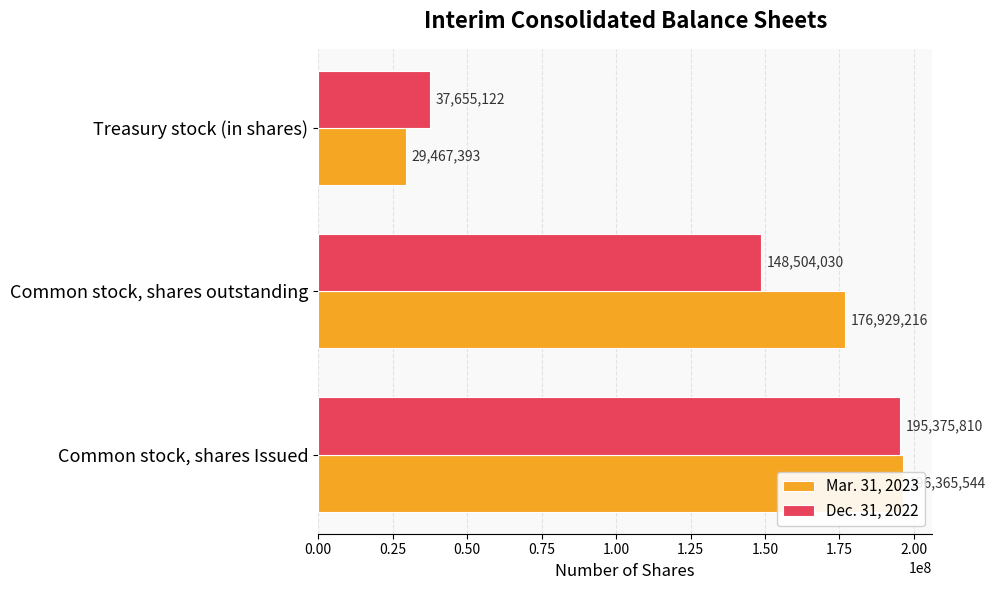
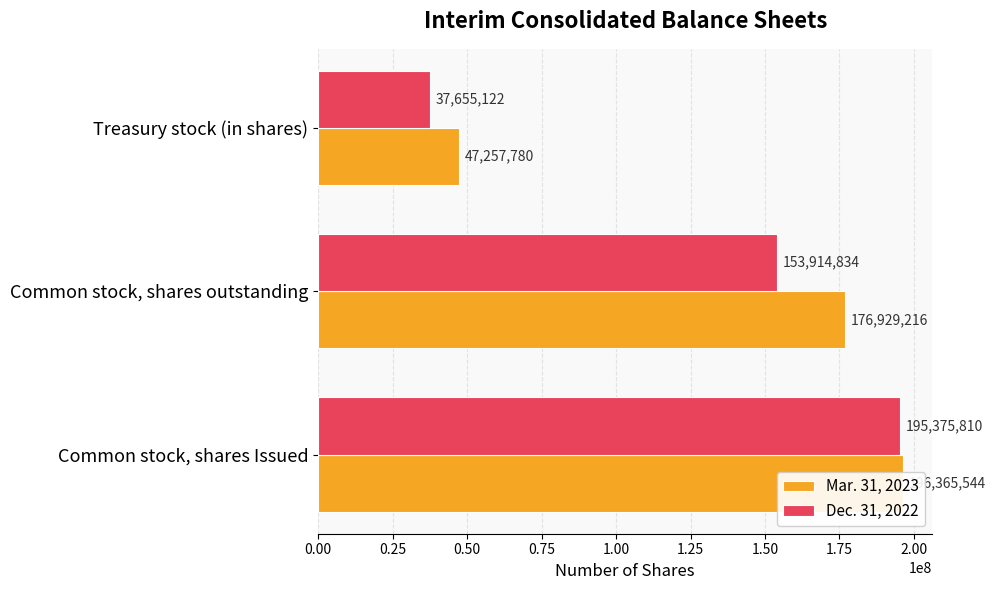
Mar. 31, 2023, Treasury stock (in shares): 29,467,393 -> 47,257,780
Dec. 31, 2022, Common stock, shares outstanding: 148,504,030 -> 153,914,834
